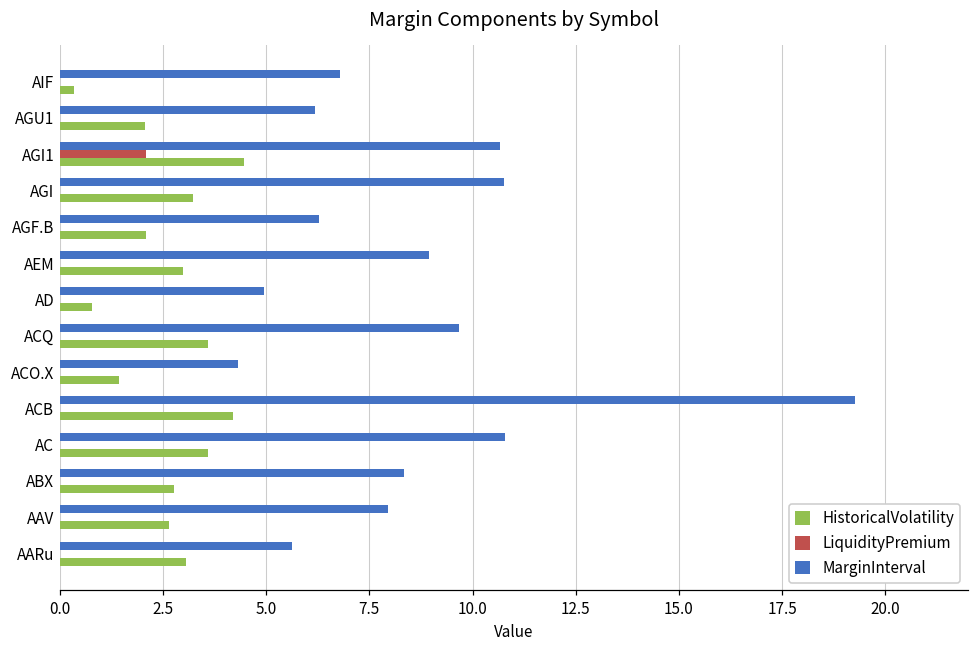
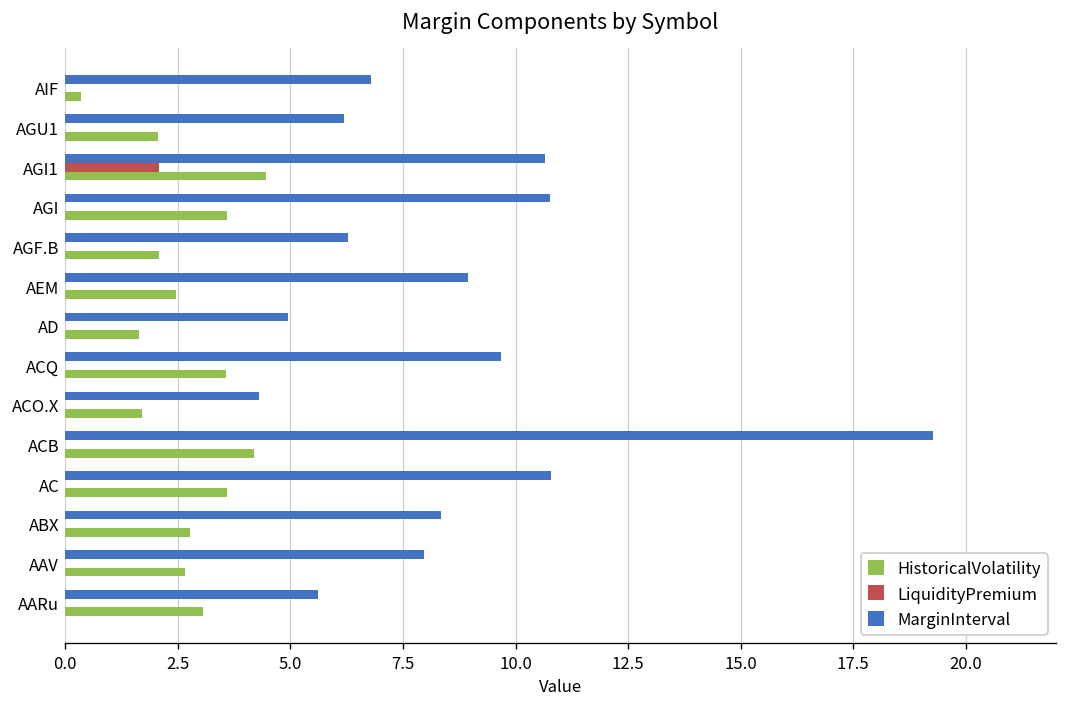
HistoricalVolatility, AGI: 3.2 -> 3.6
HistoricalVolatility, AEM: 3.0 -> 2.5
HistoricalVolatility, AD: 0.8 -> 1.6
HistoricalVolatility, ACO.X: 1.4 -> 1.7
